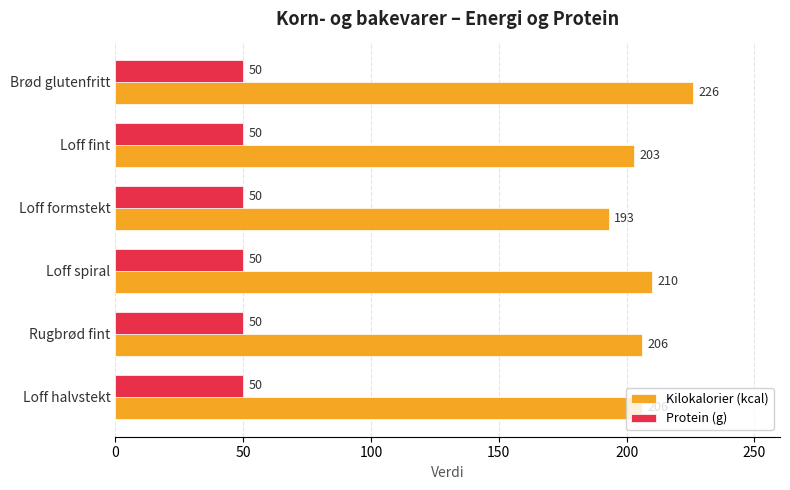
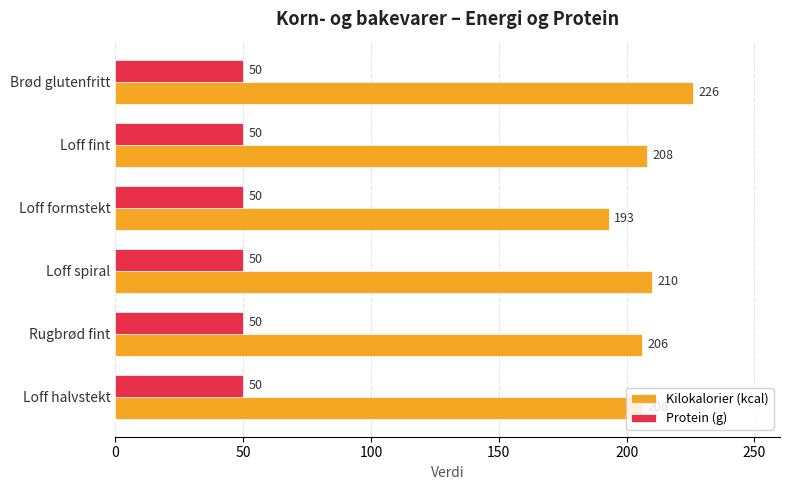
Kilokalorier (kcal), Loff fint: 203 -> 208
